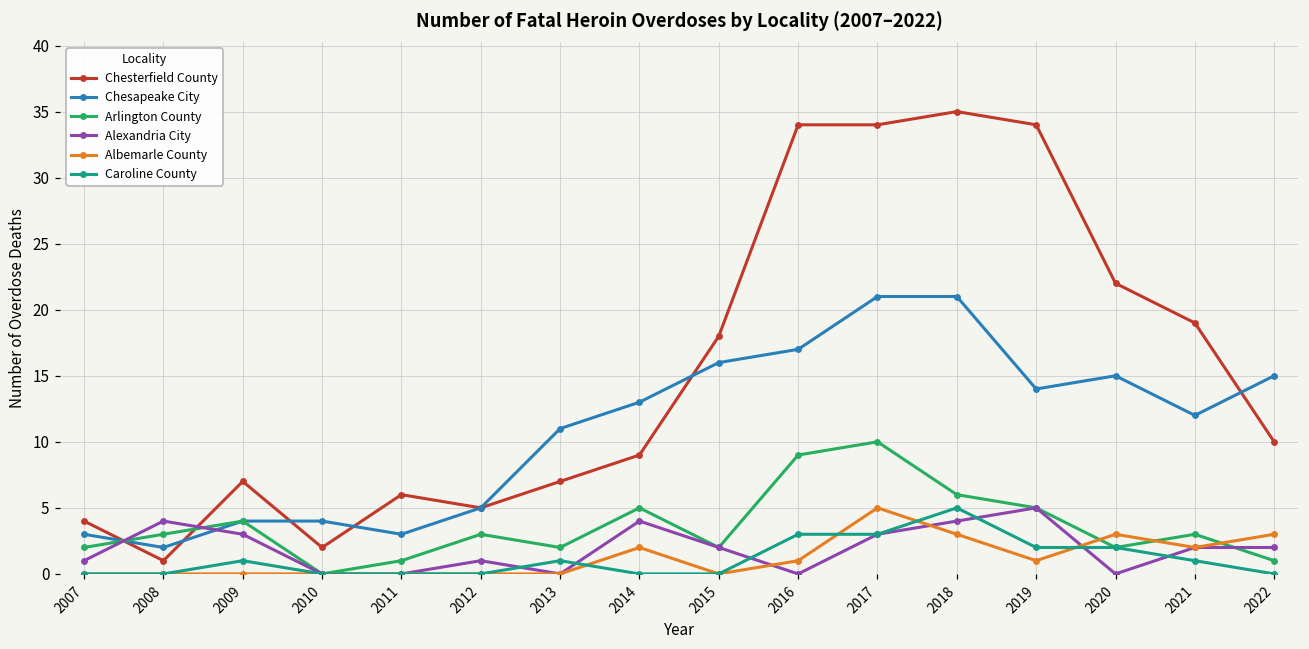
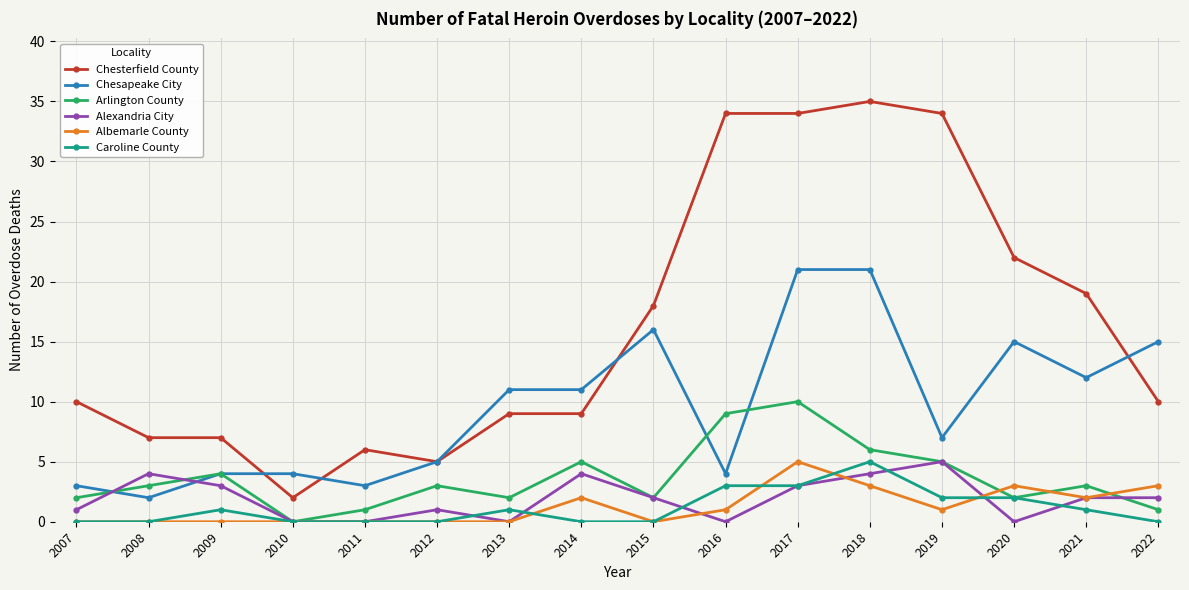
Chesterfield County, 2007: 4 -> 10
Chesterfield County, 2008: 1 -> 7
Chesterfield County, 2013: 7 -> 9
Chesapeake City, 2014: 13 -> 11
Chesapeake City, 2016: 17 -> 4
Chesapeake City, 2019: 14 -> 7
